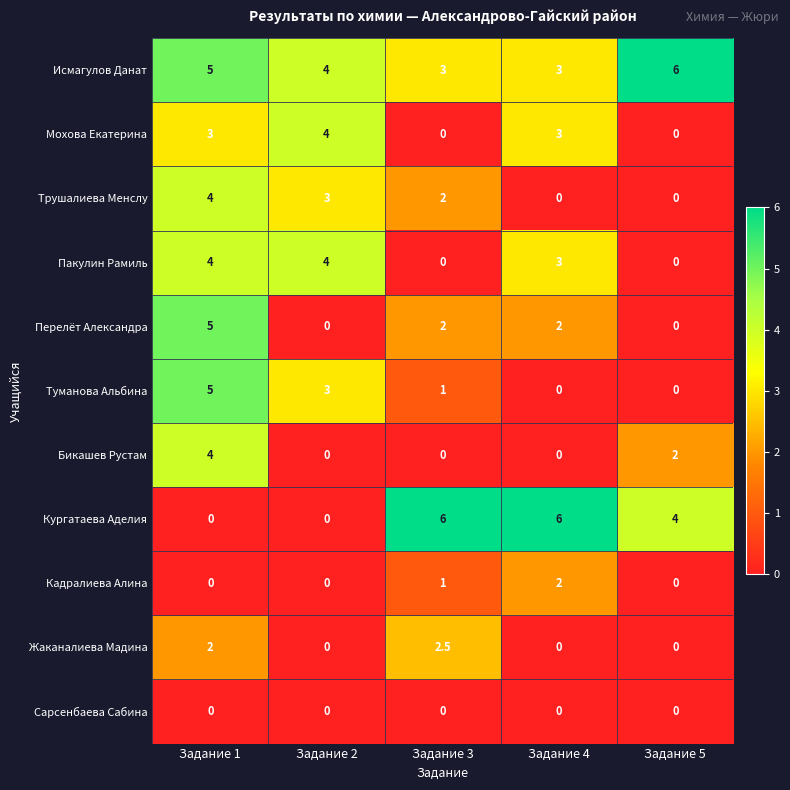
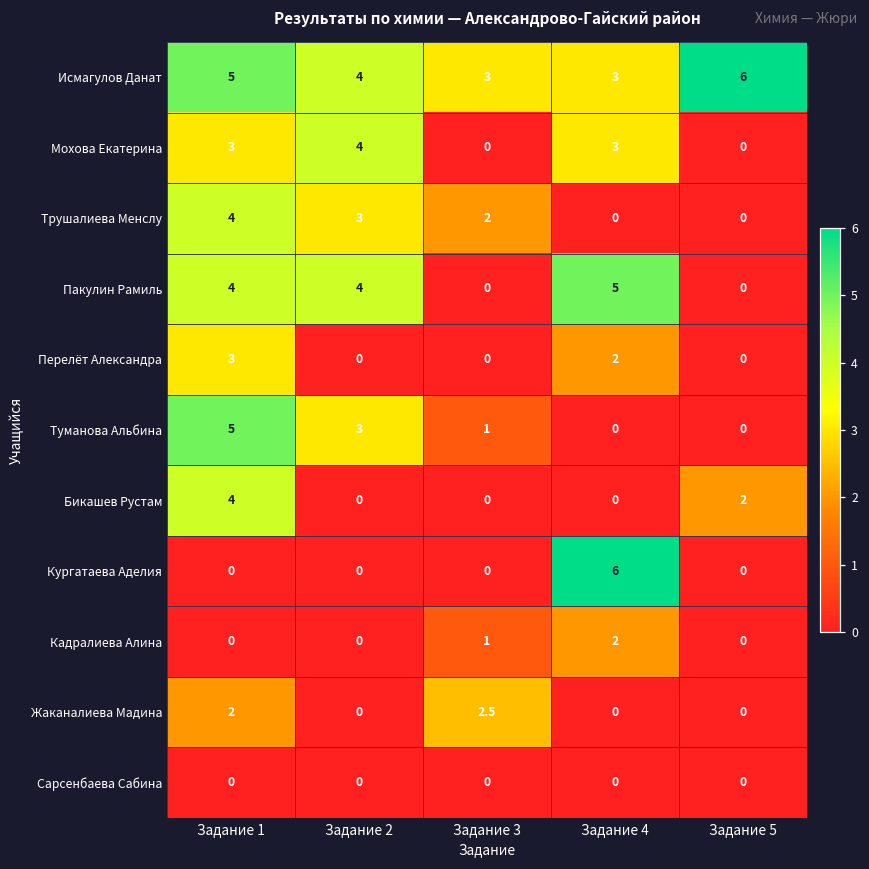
Пакулин Рамиль, Задание 4: 3 -> 5
Перелёт Александра, Задание 1: 5 -> 3
Перелёт Александра, Задание 3: 2 -> 0
Кургатаева Аделия, Задание 3: 6 -> 0
Кургатаева Аделия, Задание 5: 4 -> 0
